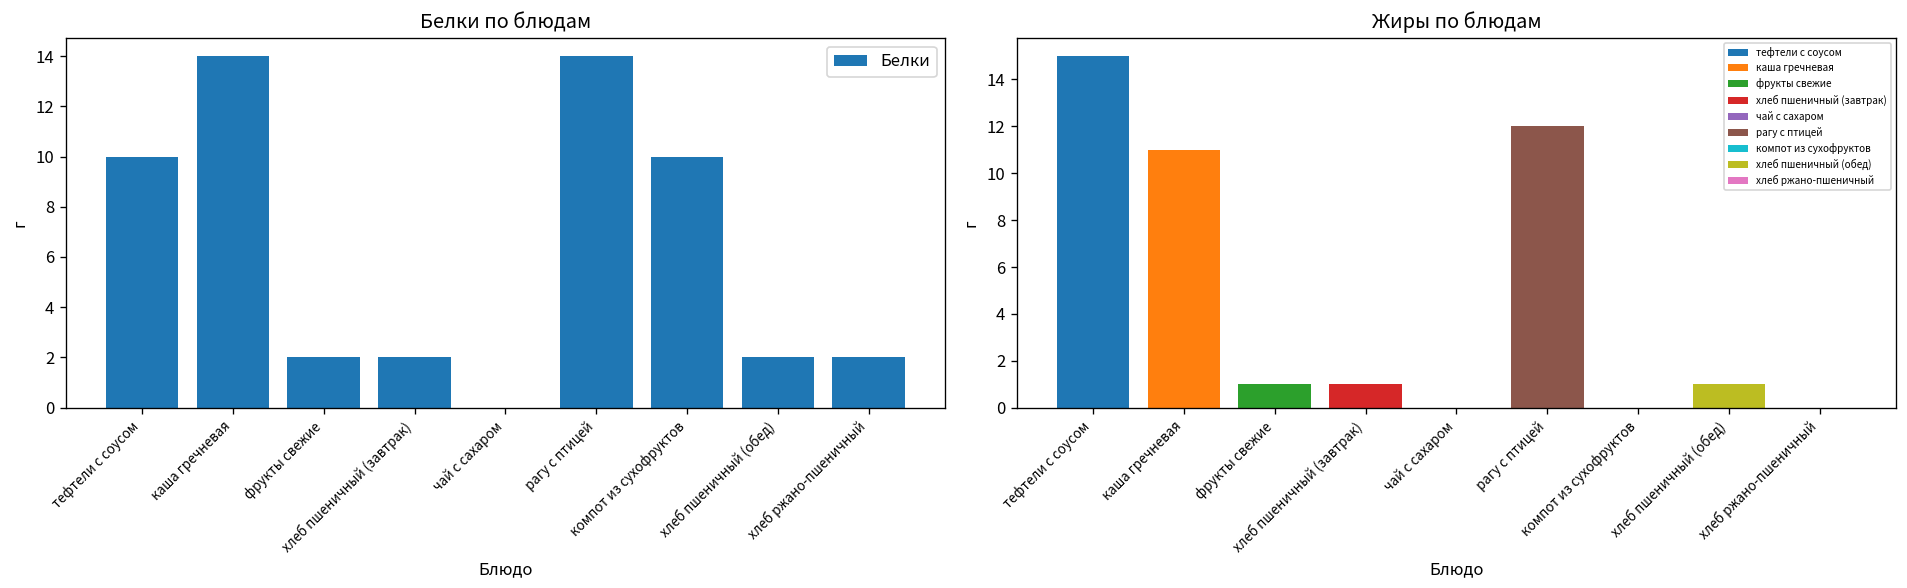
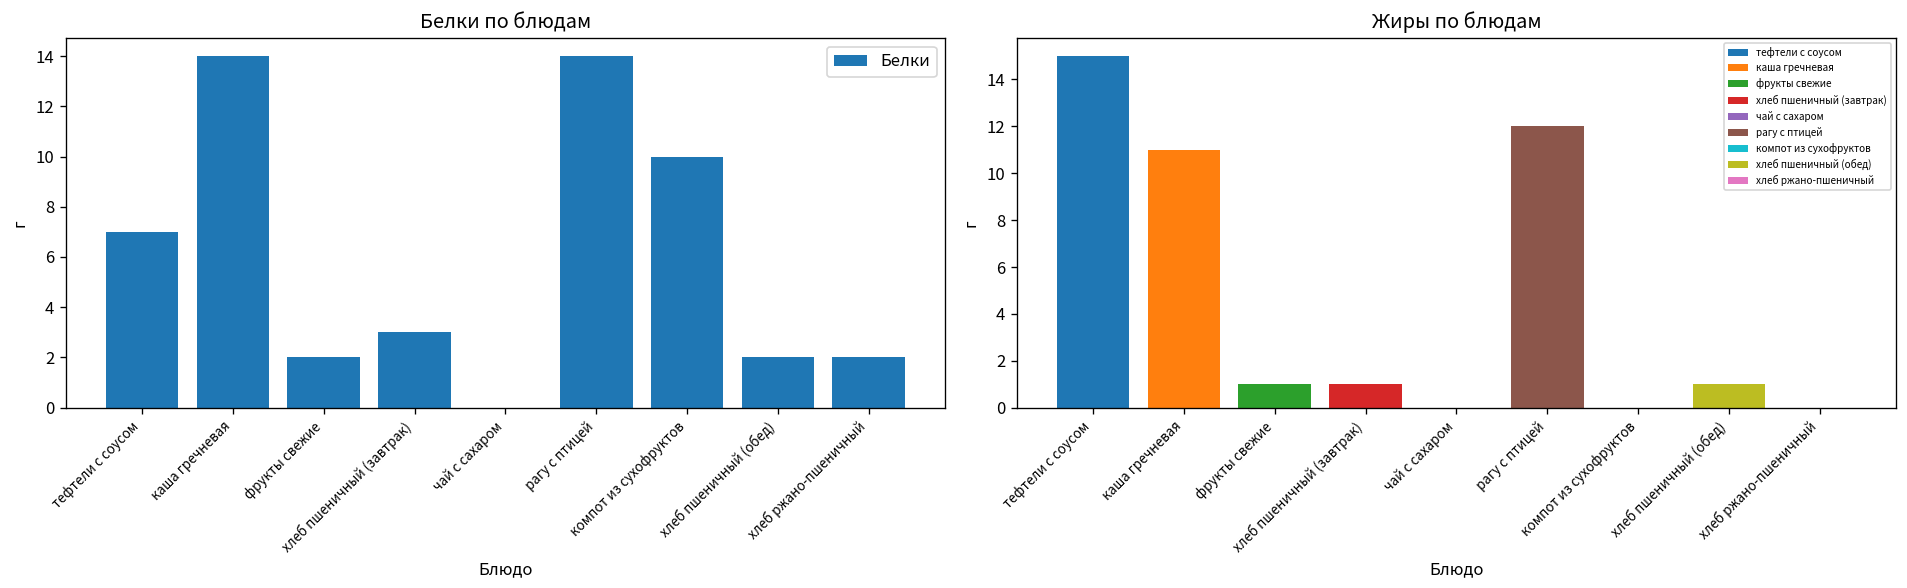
Белки по блюдам, тефтели с соусом: 10 -> 7
Белки по блюдам, хлеб пшеничный (завтрак): 2 -> 3
